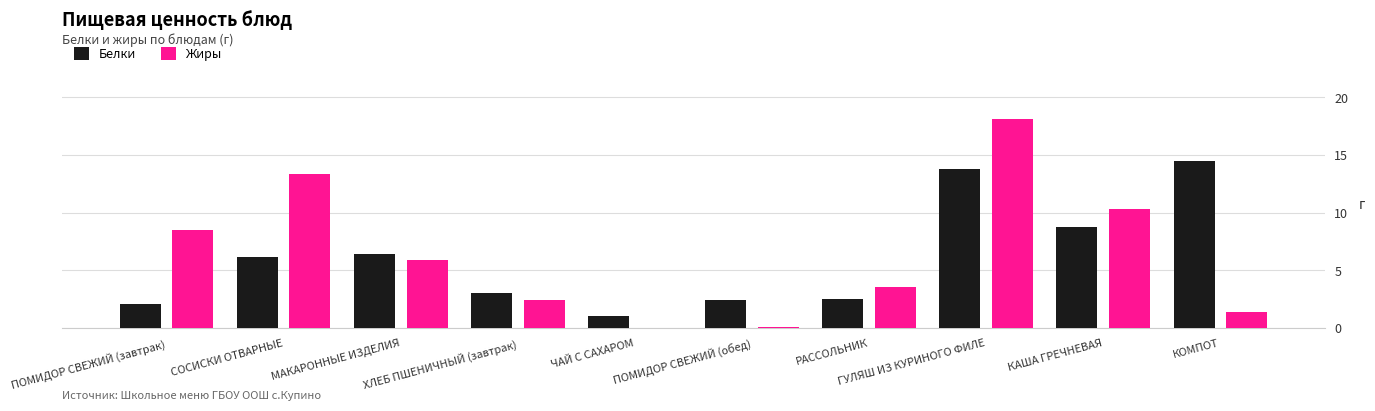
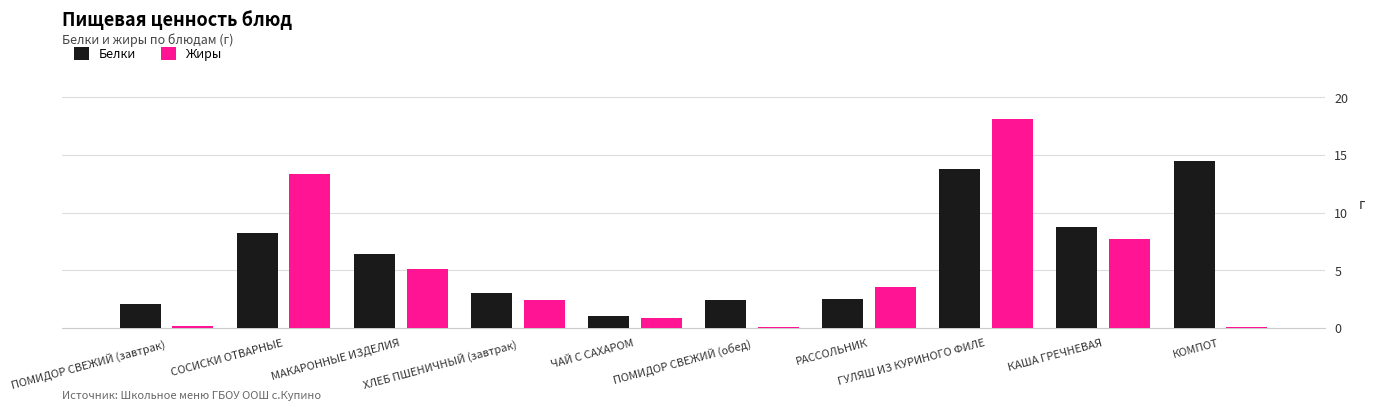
Жиры, ПОМИДОР СВЕЖИЙ (завтрак): 8.5 -> 0.2
Белки, СОСИСКИ ОТВАРНЫЕ: 6.2 -> 8.2
Жиры, МАКАРОННЫЕ ИЗДЕЛИЯ: 5.9 -> 5.1
Жиры, ЧАЙ С САХАРОМ: 0.0 -> 0.8
Жиры, КАША ГРЕЧНЕВАЯ: 10.3 -> 7.7
Жиры, КОМПОТ: 1.3 -> 0.1
